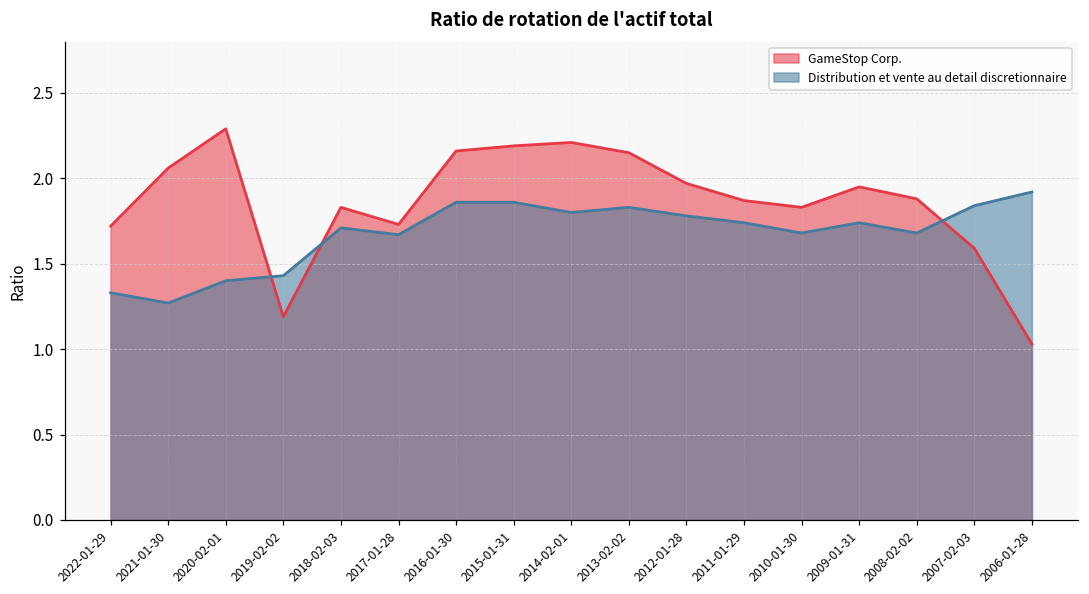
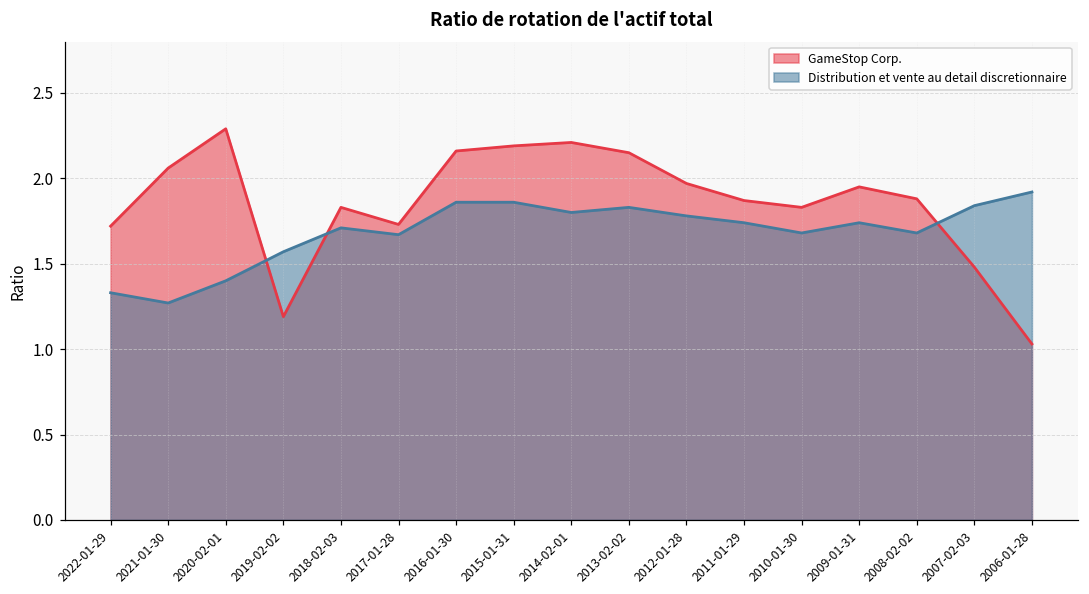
Distribution et vente au detail discretionnaire, 2019-02-02: 1.43 -> 1.57
GameStop Corp., 2007-02-03: 1.59 -> 1.48
